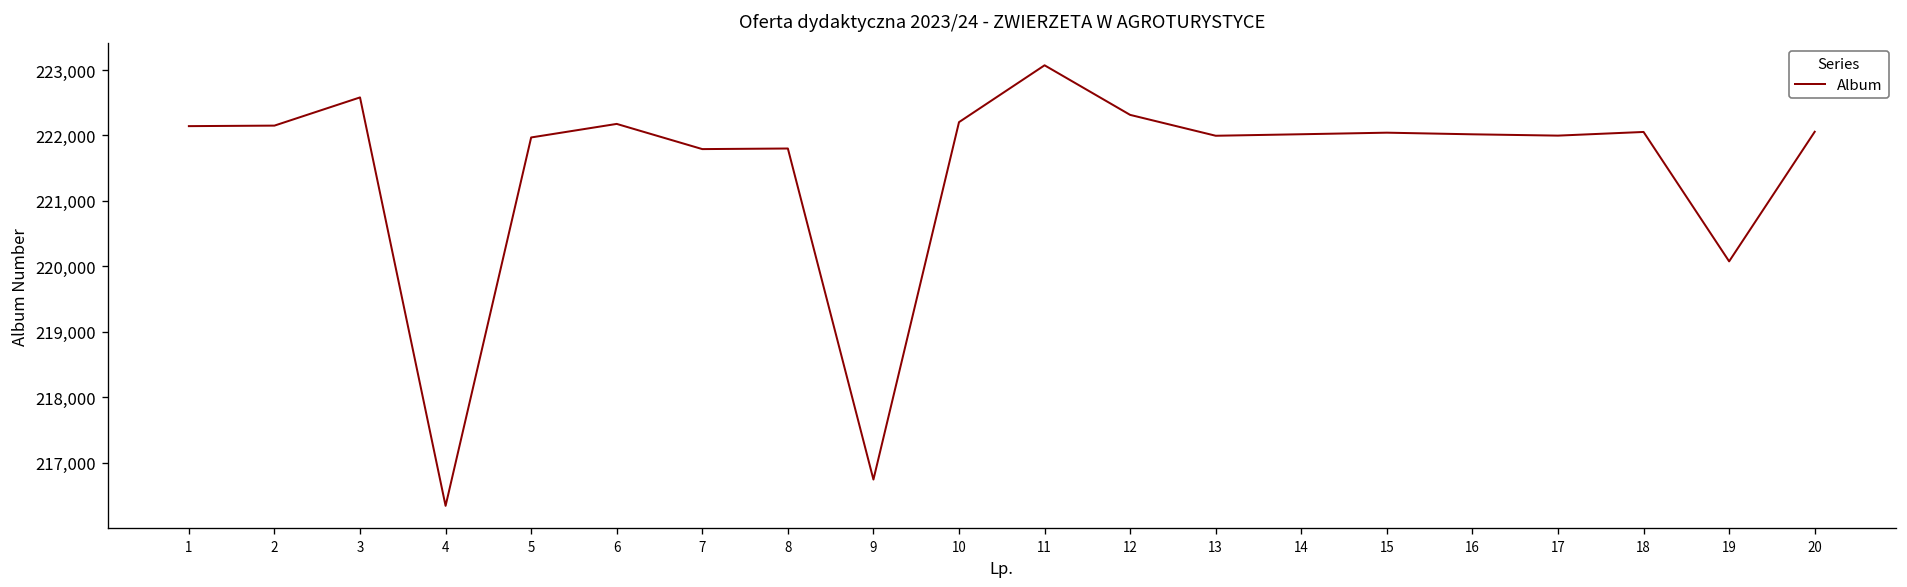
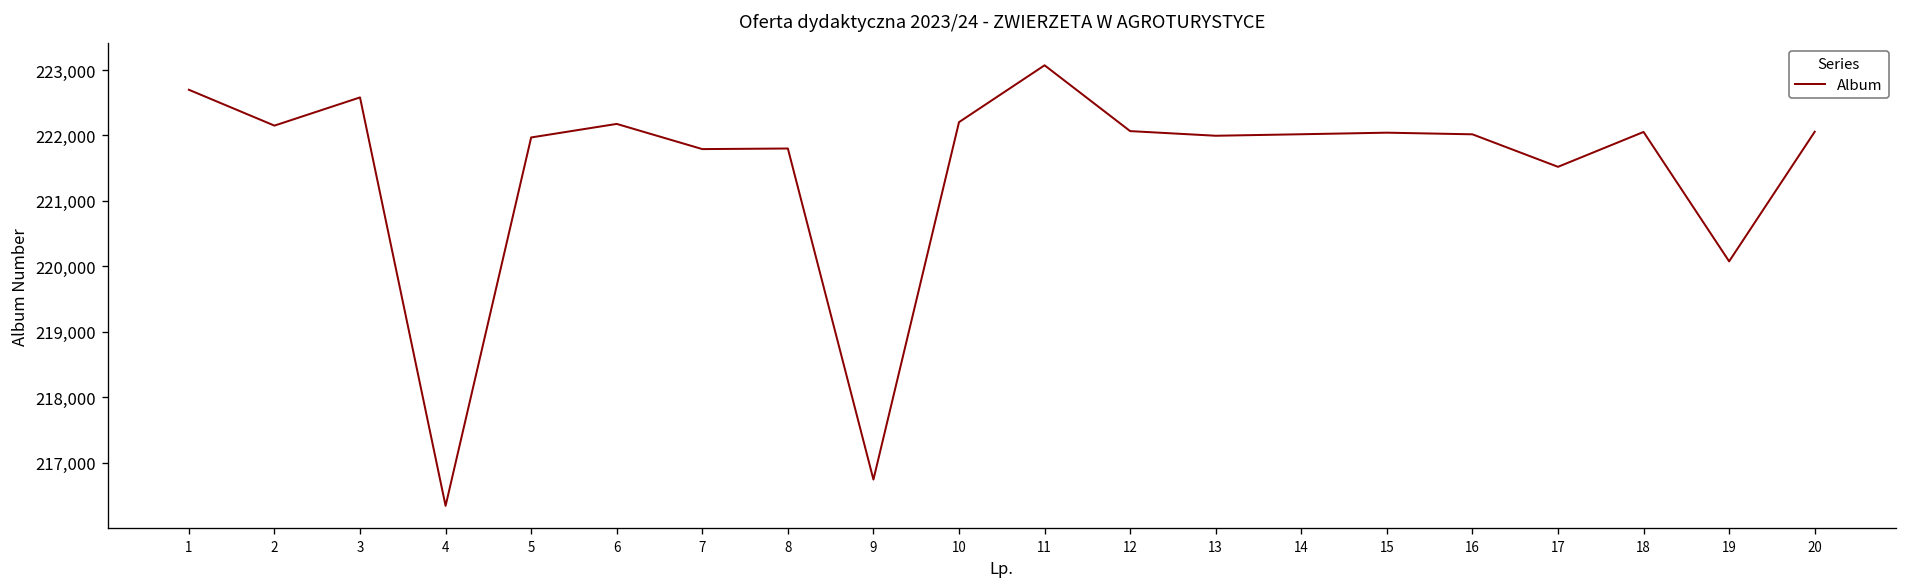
1: 222,100 -> 222,700
12: 222,300 -> 222,100
17: 222,000 -> 221,500
